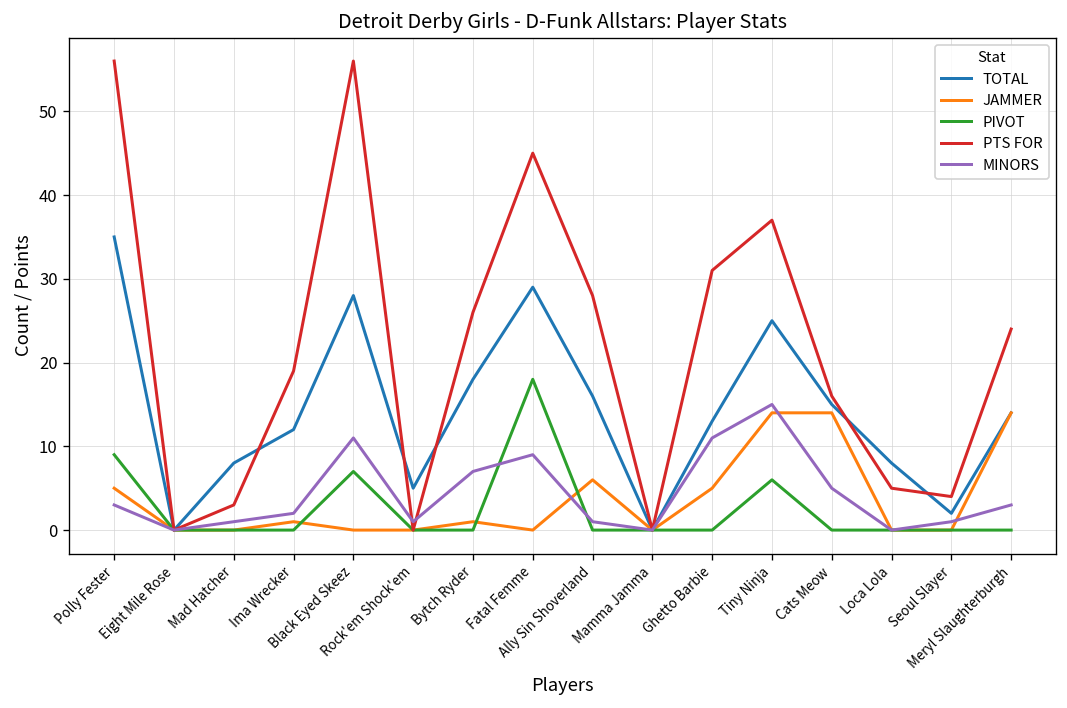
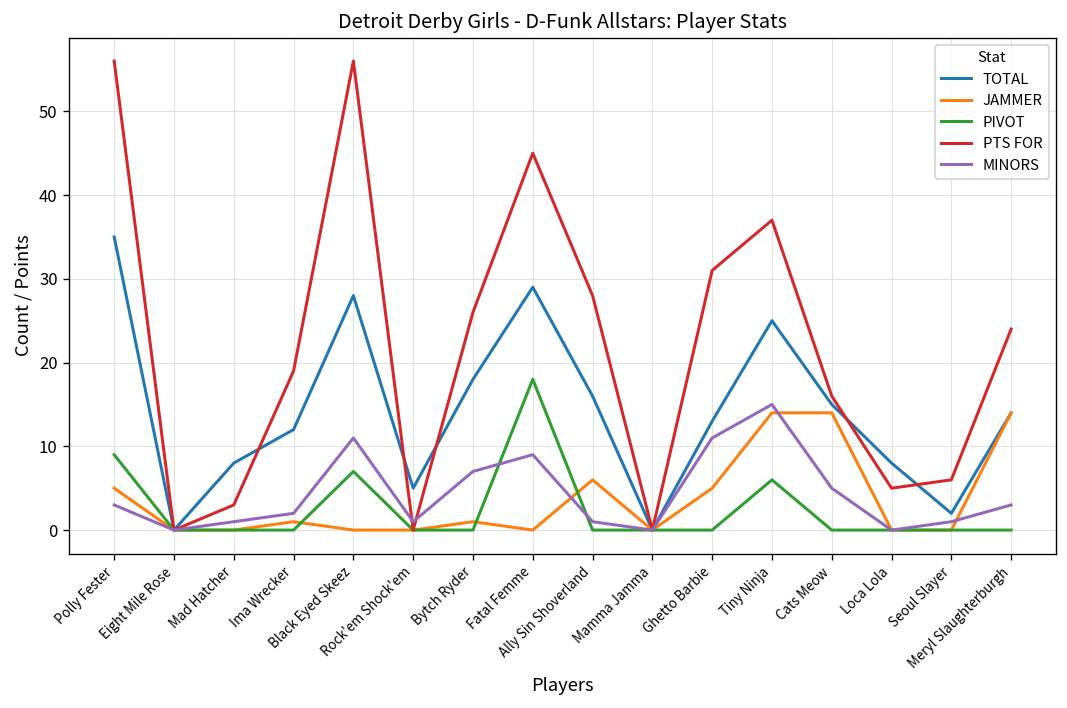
PTS FOR, Seoul Slayer: 4 -> 6
